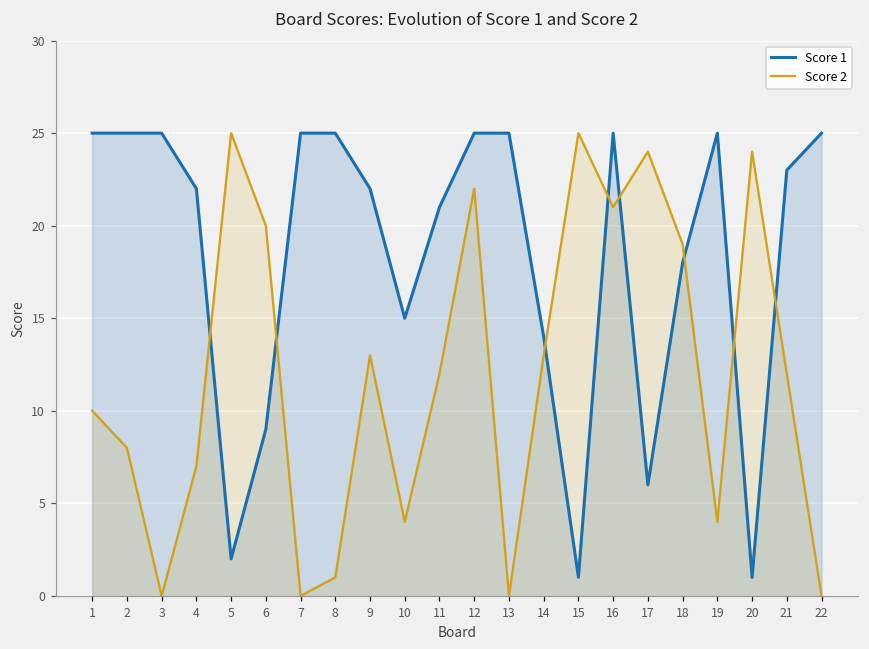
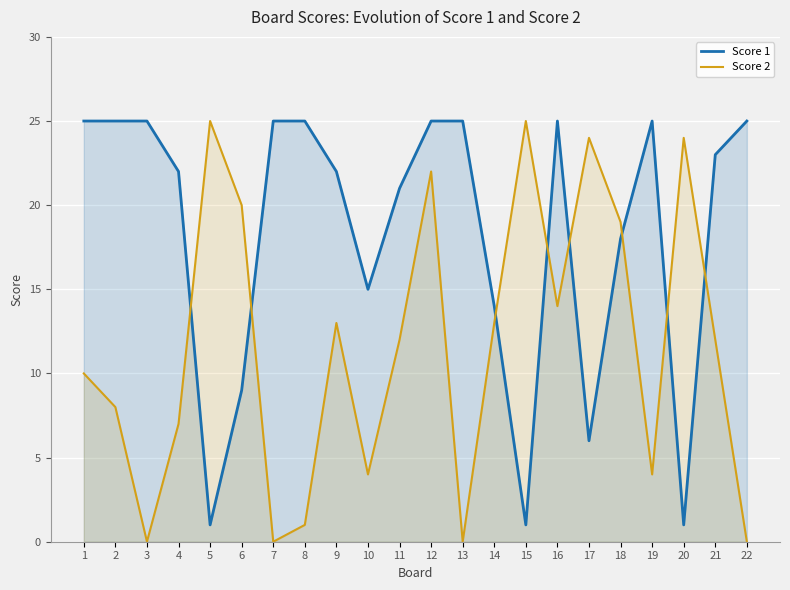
Score 1, 5: 2 -> 1
Score 2, 16: 21 -> 14
